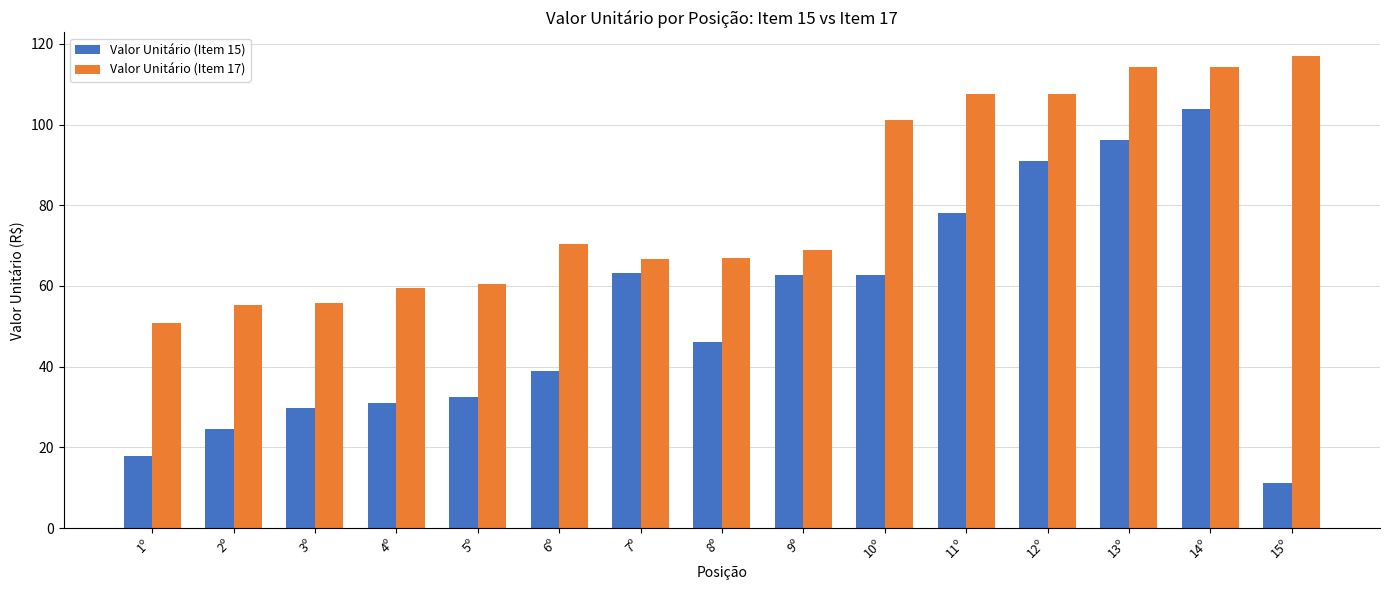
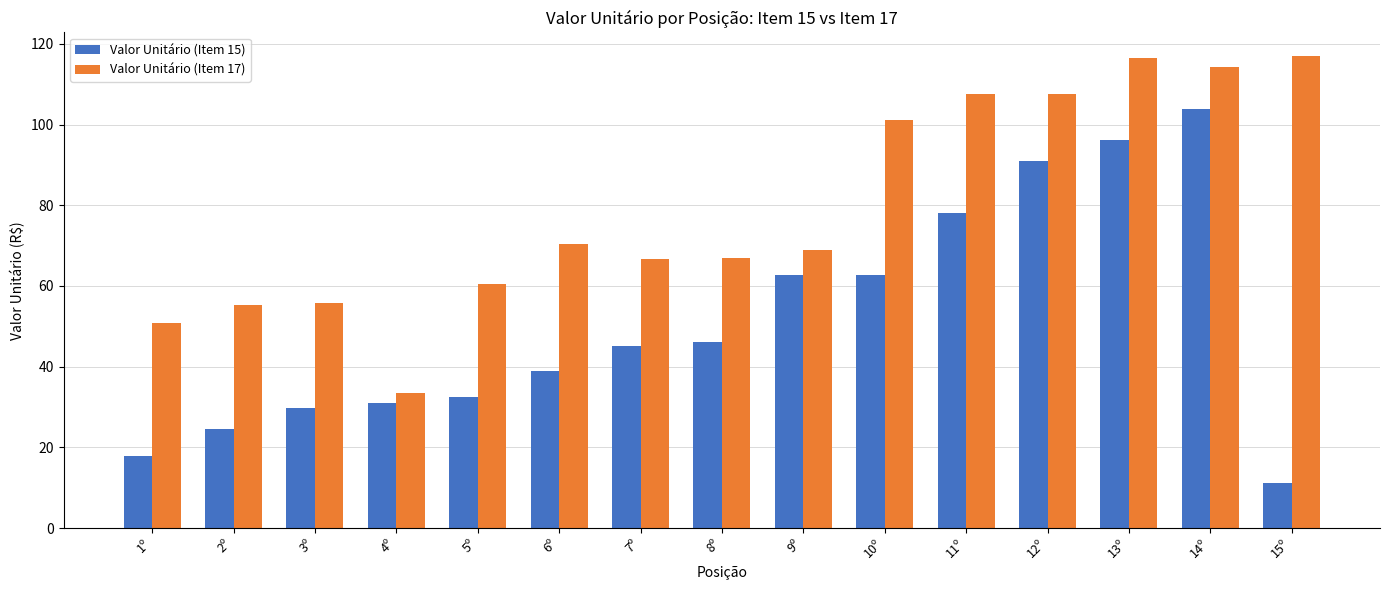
Valor Unitário (Item 17), 4º: 59 -> 34
Valor Unitário (Item 15), 7º: 63 -> 45
Valor Unitário (Item 17), 13º: 114 -> 116
